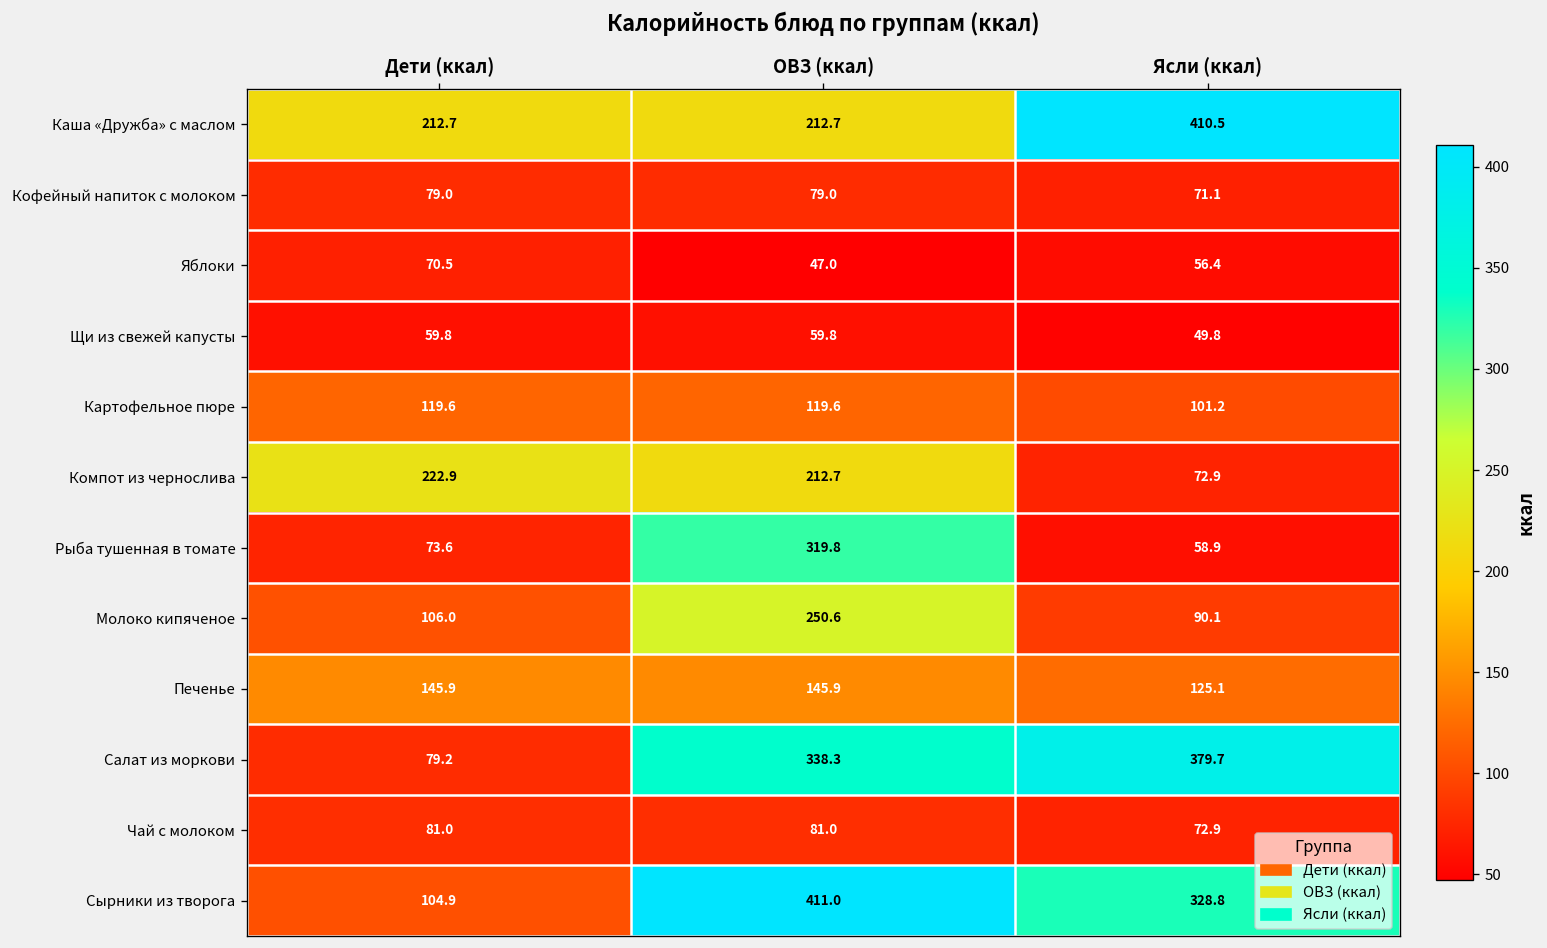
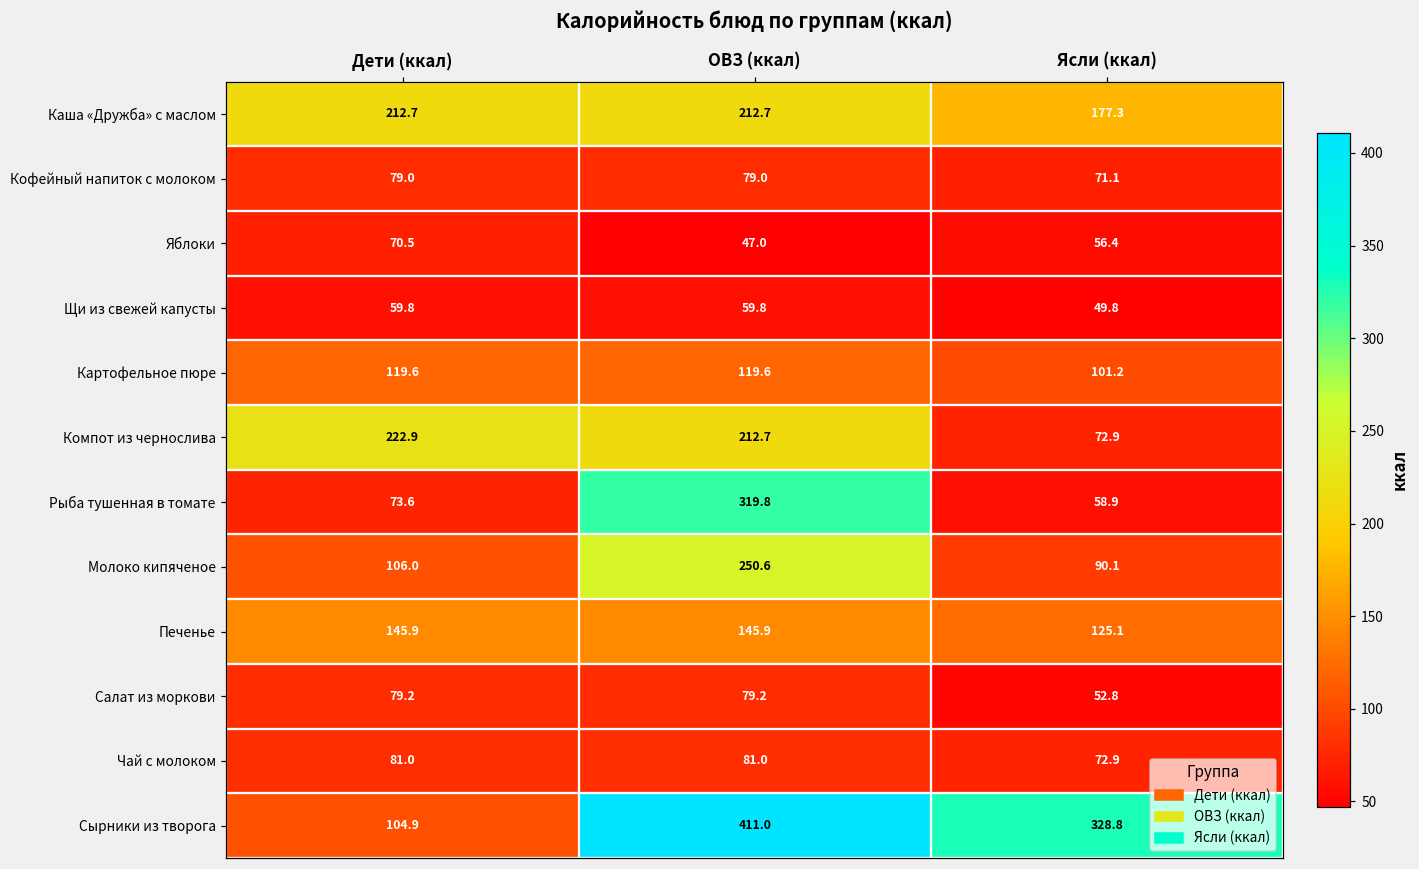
Каша «Дружба» с маслом, Ясли (ккал): 410.5 -> 177.3
Салат из моркови, ОВЗ (ккал): 338.3 -> 79.2
Салат из моркови, Ясли (ккал): 379.7 -> 52.8
